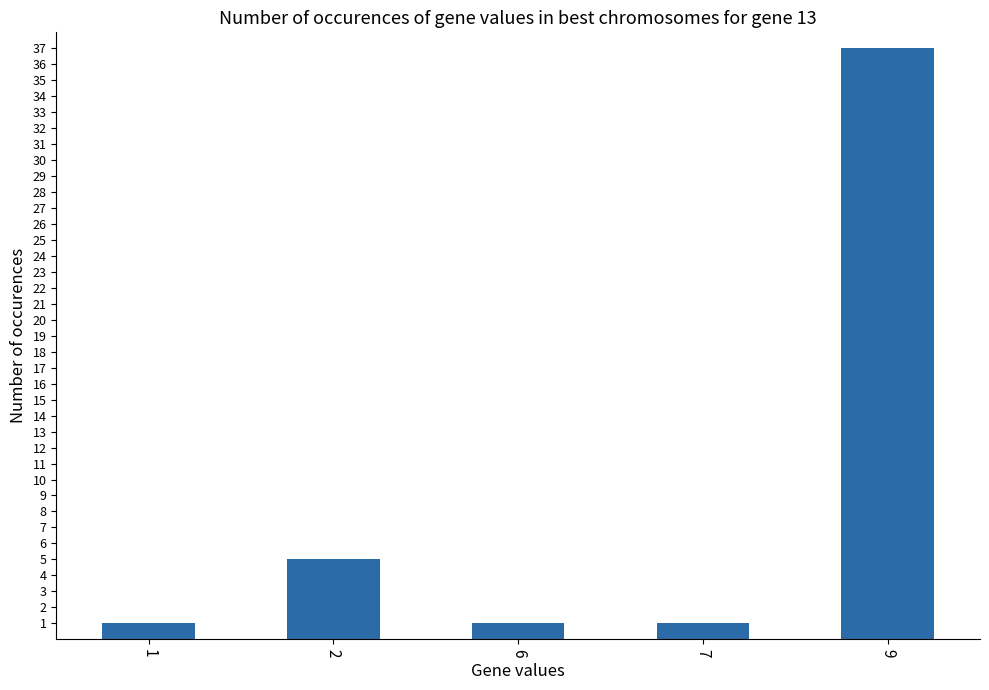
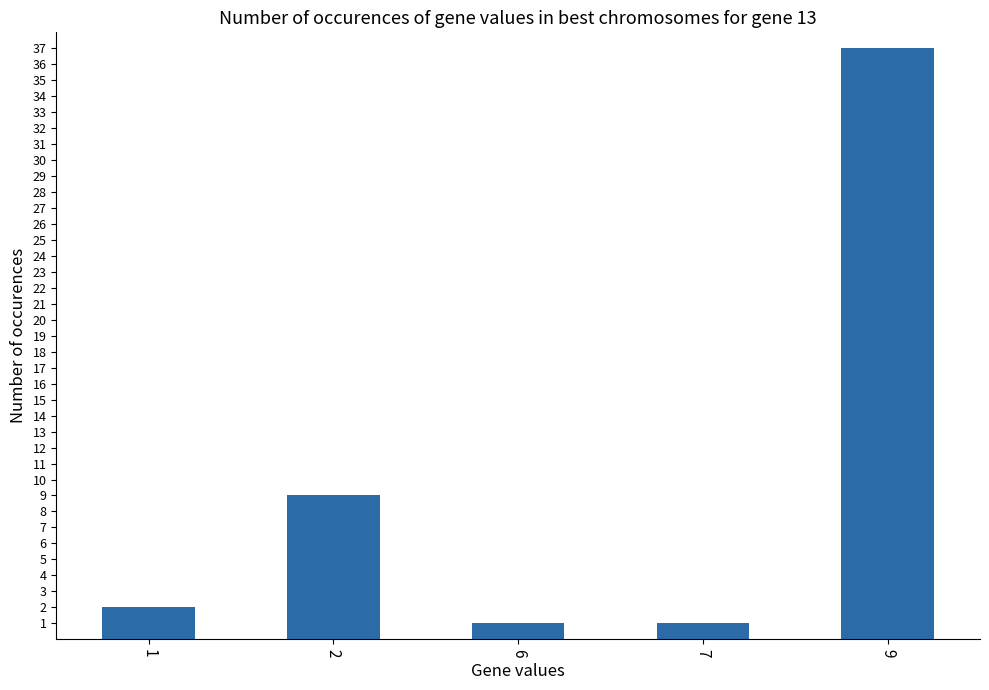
1: 1 -> 2
2: 5 -> 9
